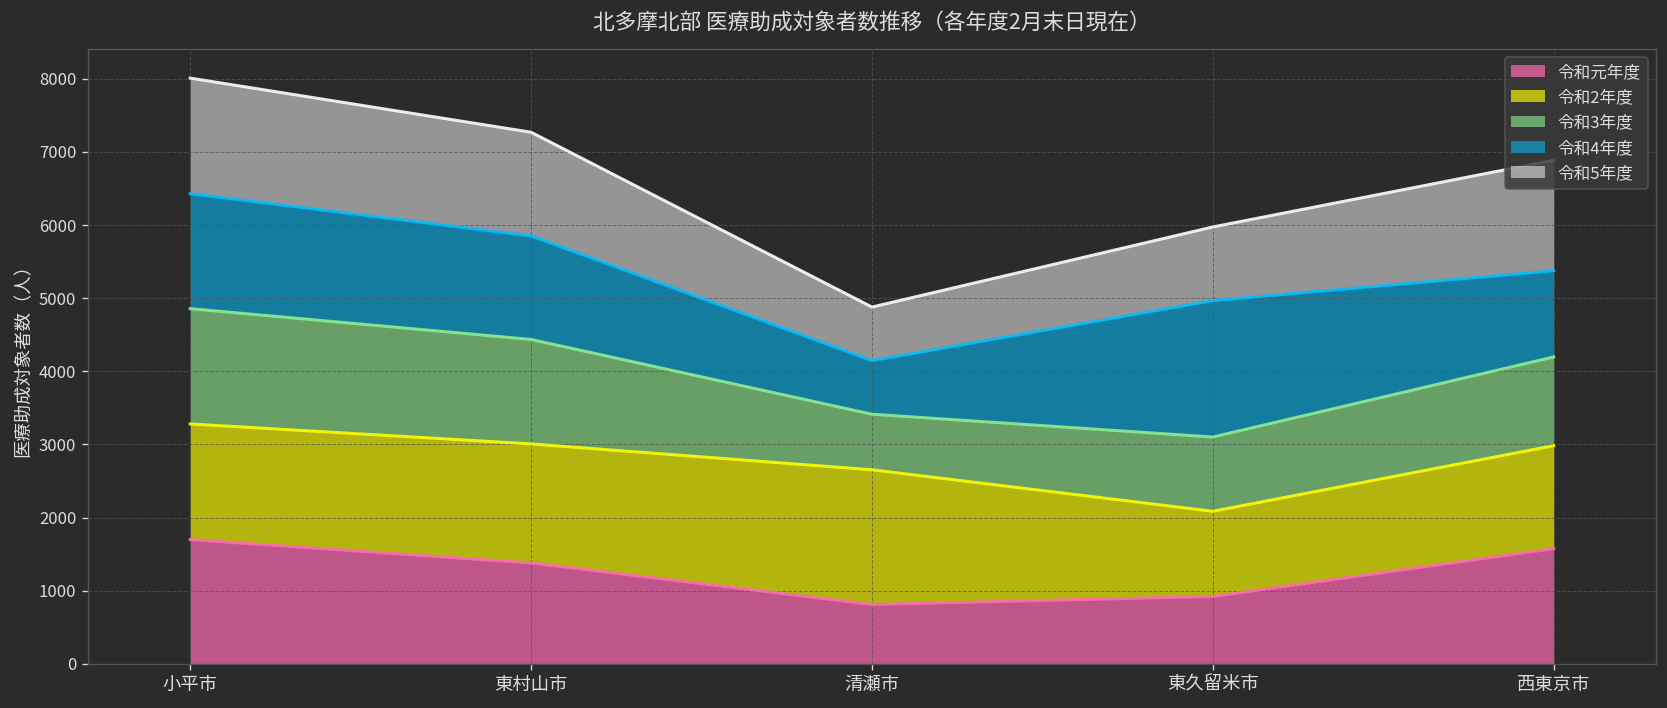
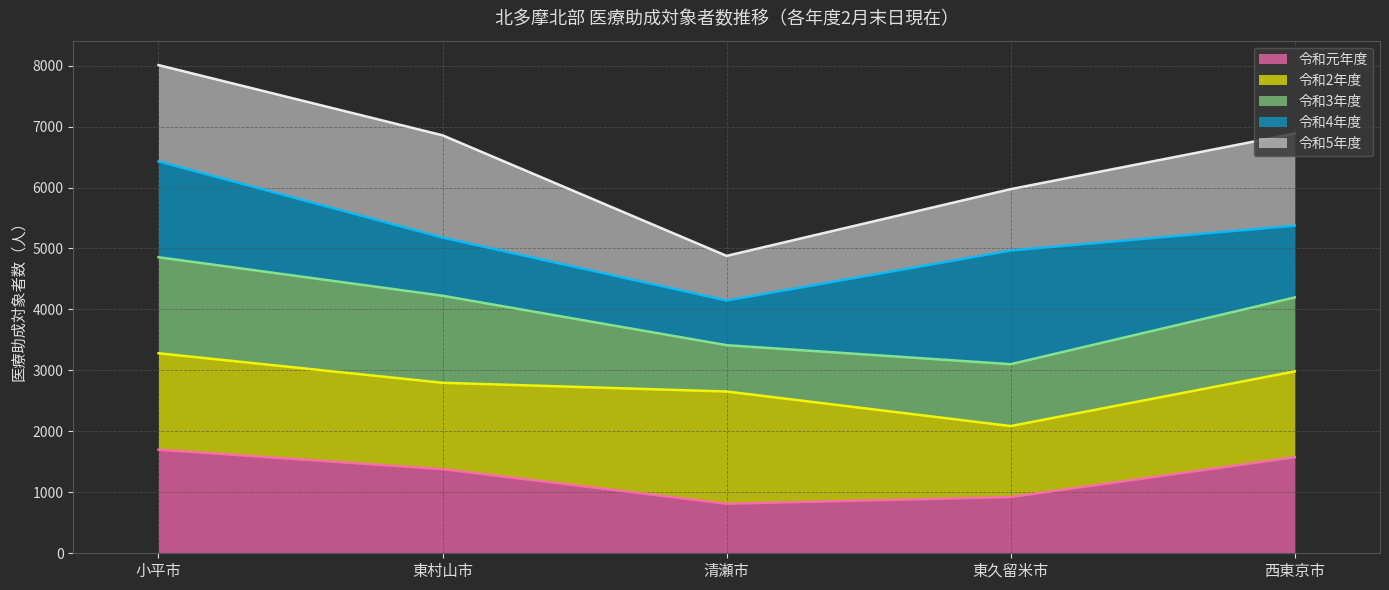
令和2年度, 東村山市: 1600 -> 1400
令和4年度, 東村山市: 1400 -> 1000
令和5年度, 東村山市: 1400 -> 1700
